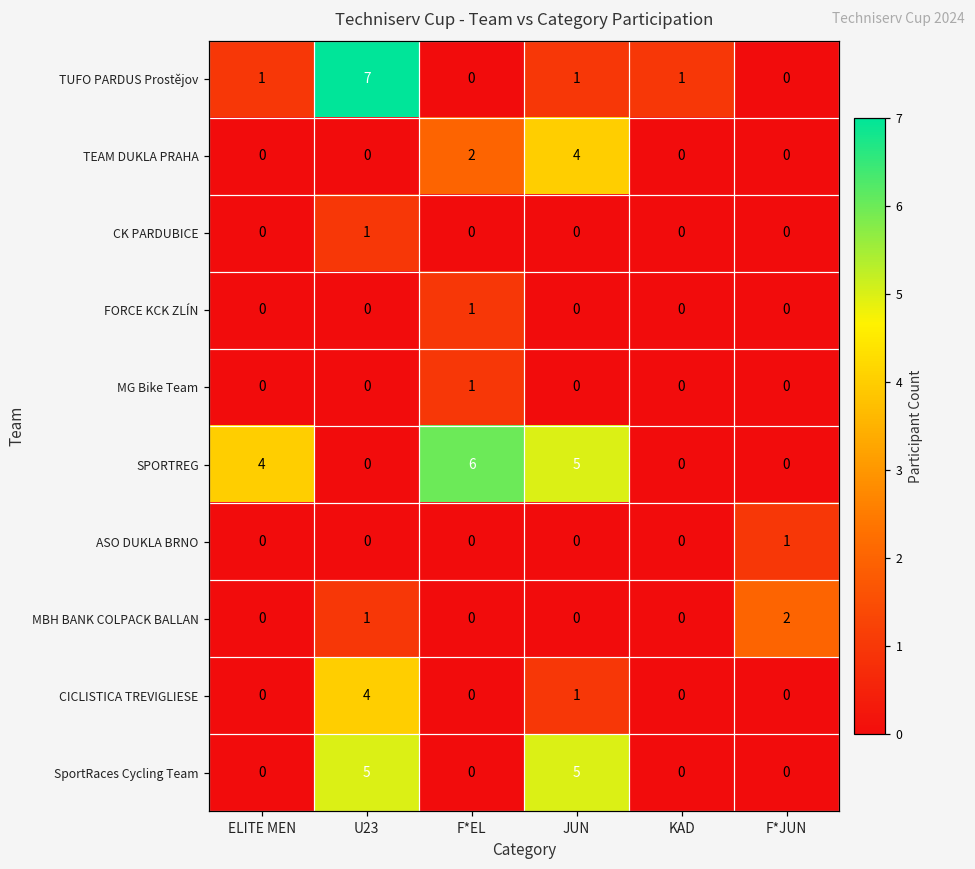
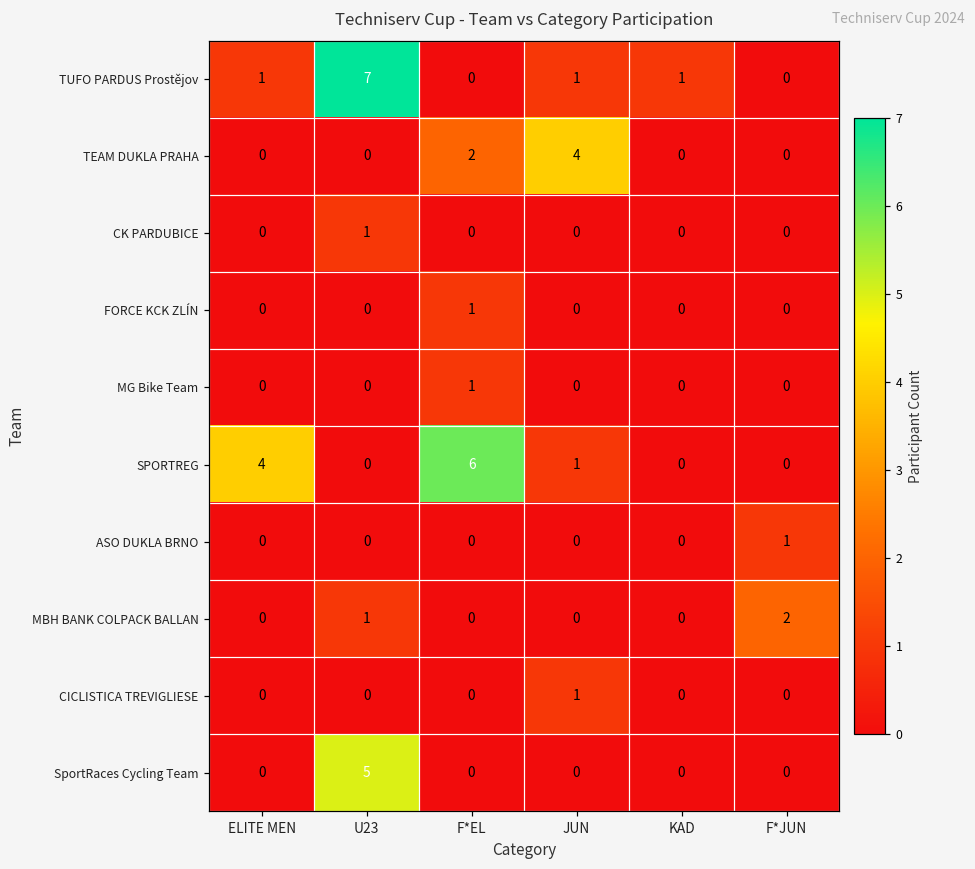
SPORTREG, JUN: 5 -> 1
CICLISTICA TREVIGLIESE, U23: 4 -> 0
SportRaces Cycling Team, JUN: 5 -> 0
